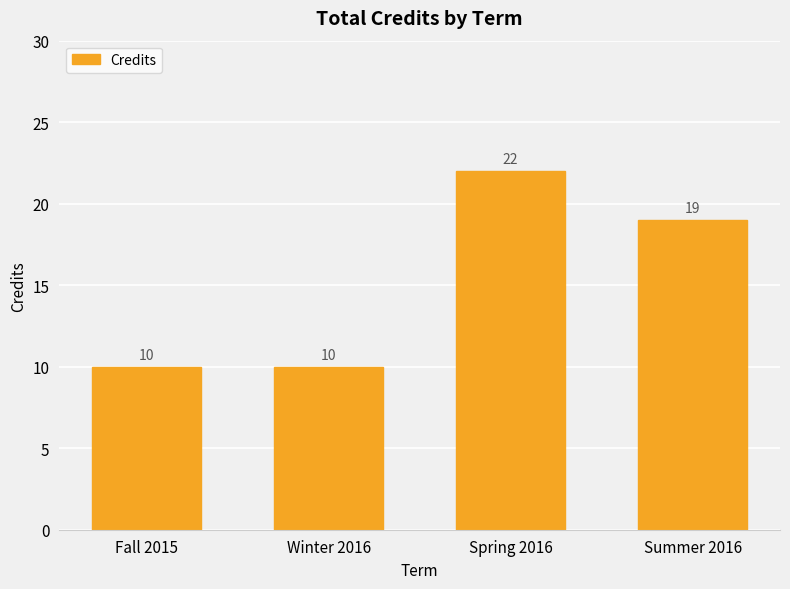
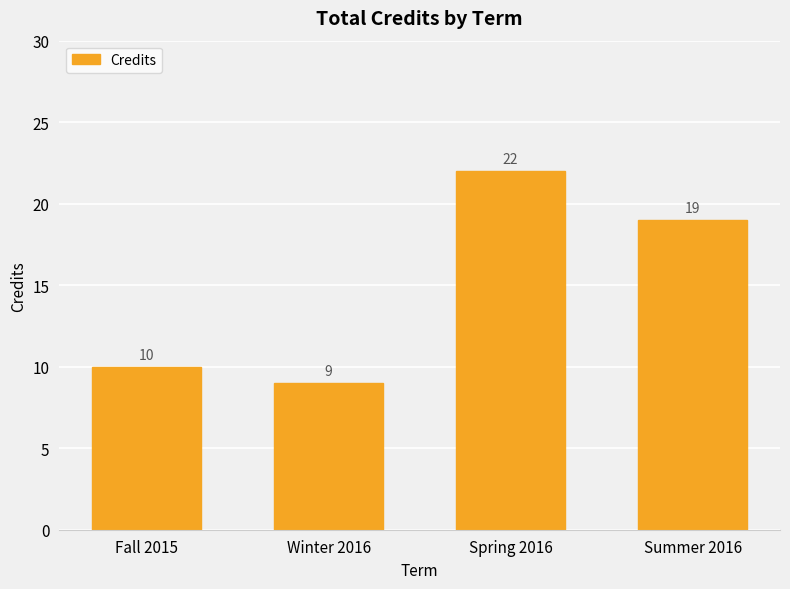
Winter 2016: 10 -> 9
